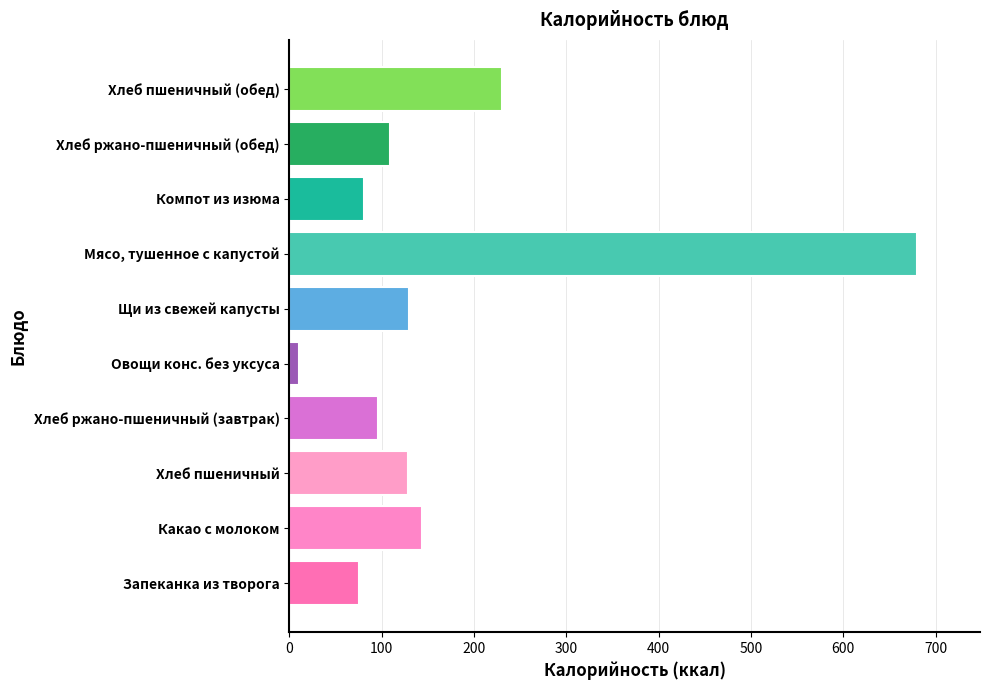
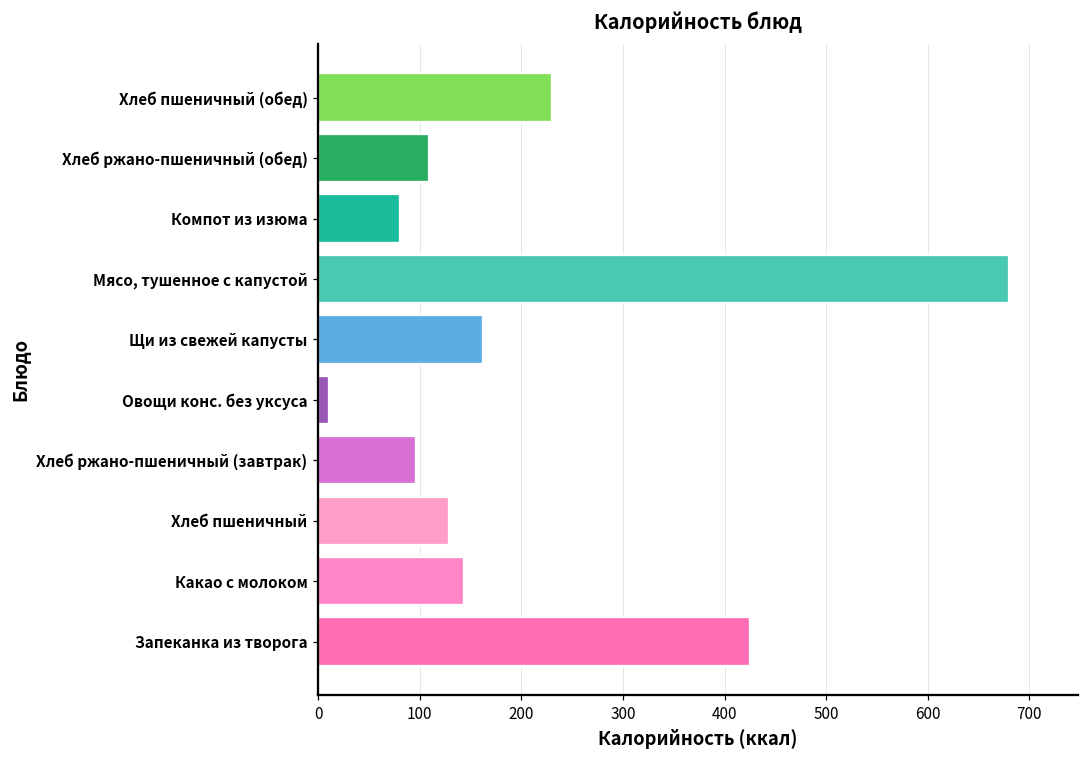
Щи из свежей капусты: 130 -> 160
Запеканка из творога: 80 -> 430
